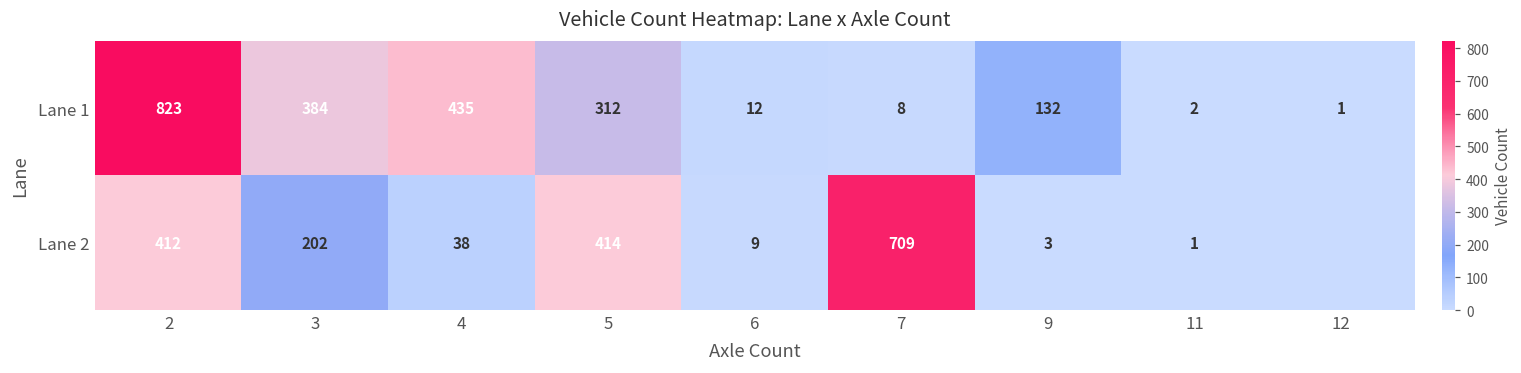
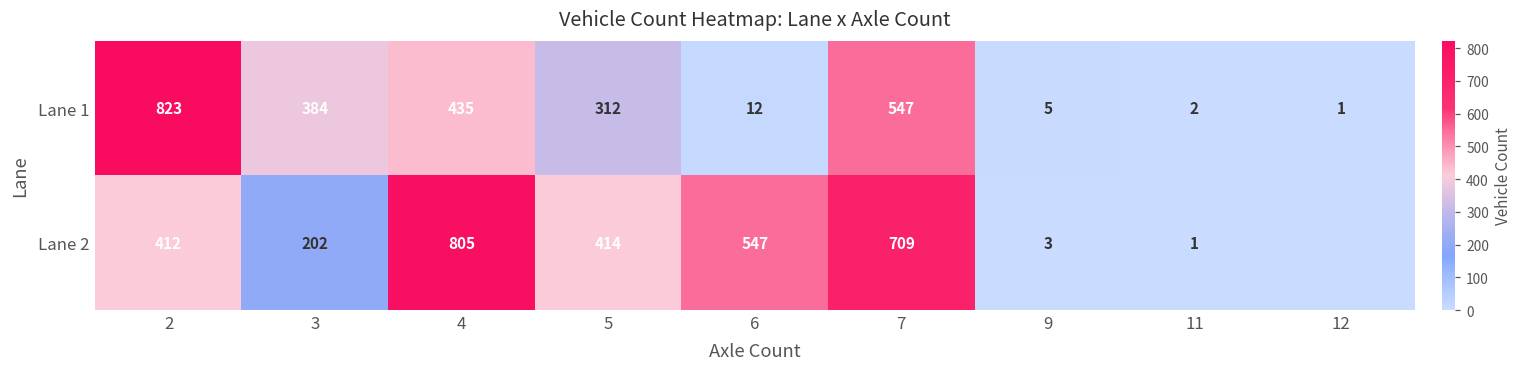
Lane 1, 7: 8 -> 547
Lane 1, 9: 132 -> 5
Lane 2, 4: 38 -> 805
Lane 2, 6: 9 -> 547
